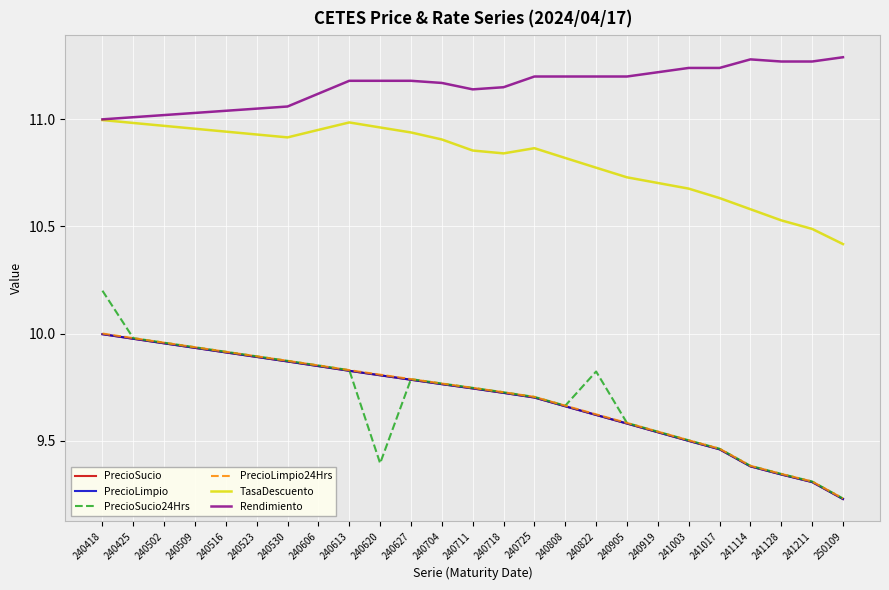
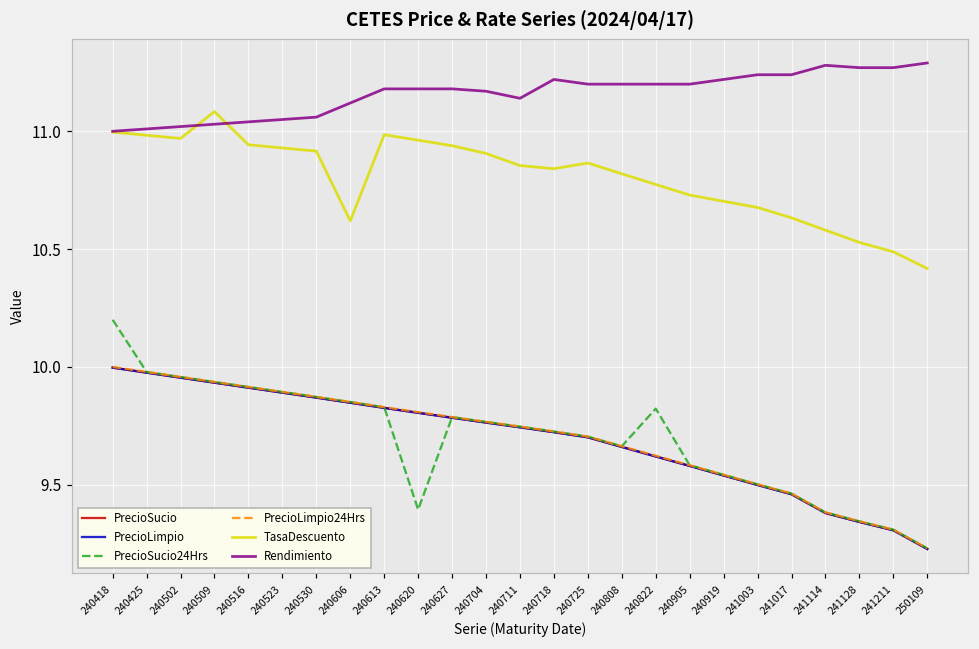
TasaDescuento, 240509: 10.96 -> 11.08
TasaDescuento, 240606: 10.95 -> 10.62
Rendimiento, 240718: 11.15 -> 11.22
